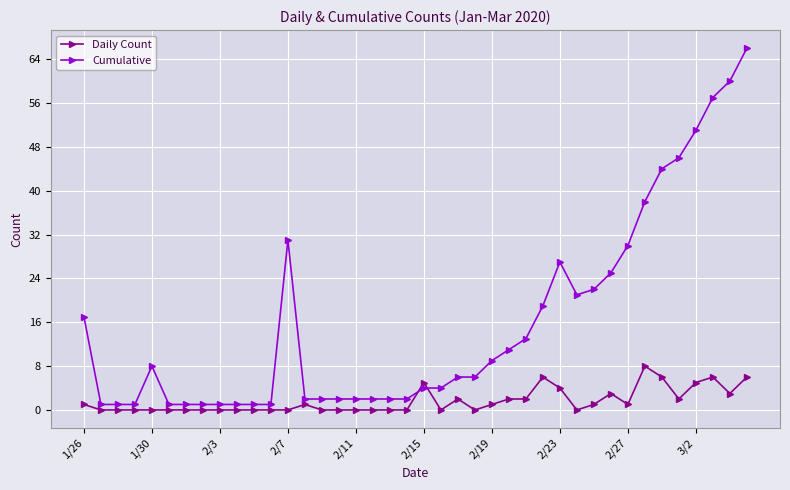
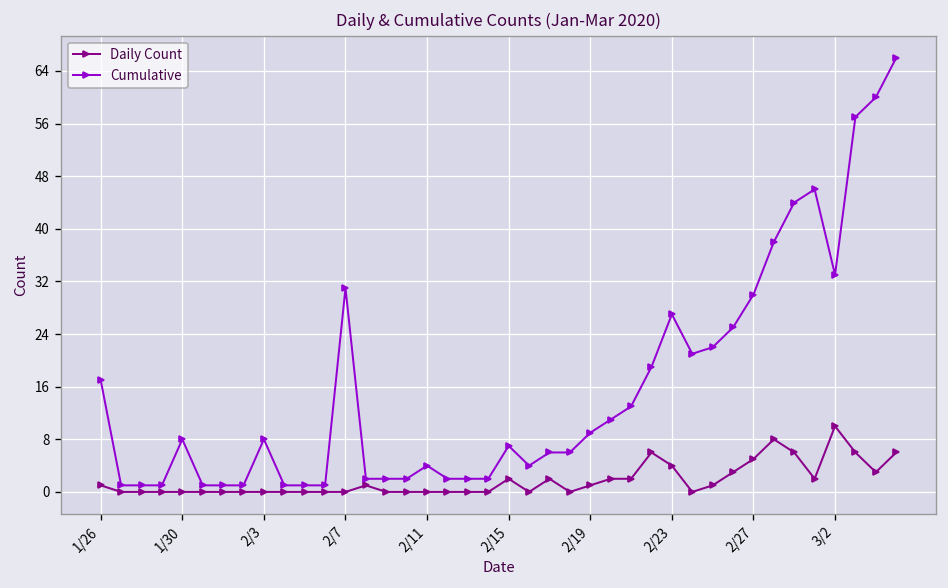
Cumulative, 2/3: 1 -> 8
Cumulative, 2/11: 2 -> 4
Daily Count, 2/15: 5 -> 2
Cumulative, 2/15: 4 -> 7
Daily Count, 2/27: 1 -> 5
Daily Count, 3/2: 5 -> 10
Cumulative, 3/2: 51 -> 33
